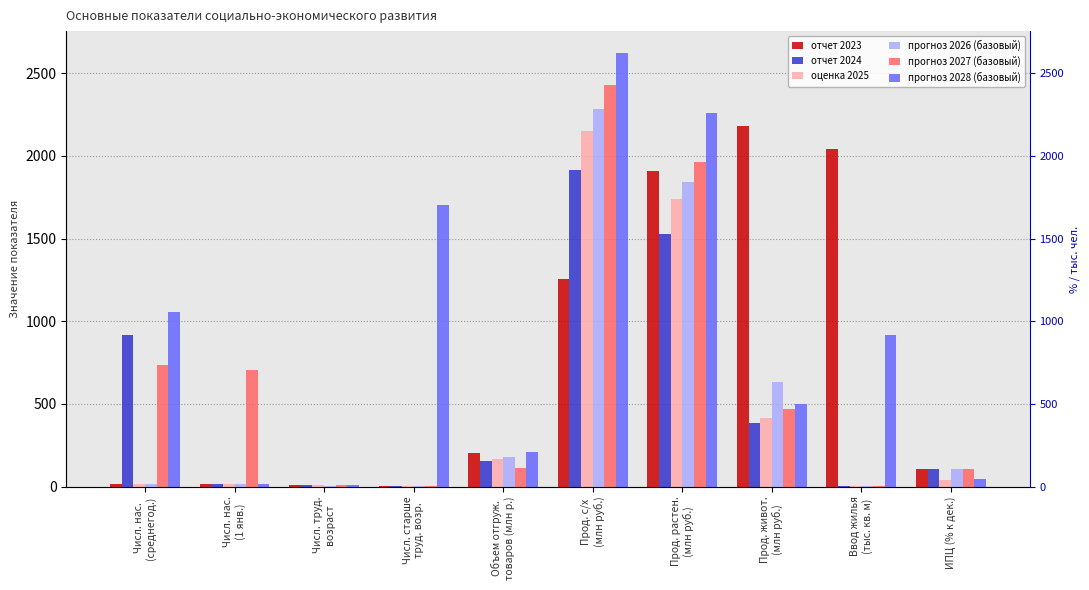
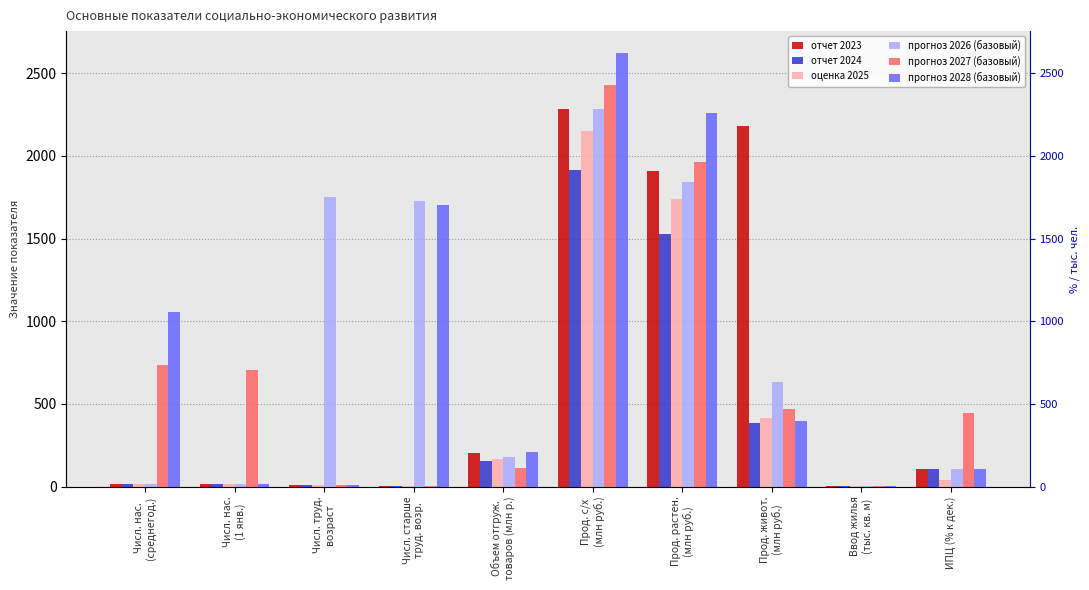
отчет 2024, Числ. нас. (среднегод.): 920 -> 20
прогноз 2026 (базовый), Числ. труд. возраст: 0 -> 1750
прогноз 2026 (базовый), Числ. старше труд. возр.: 0 -> 1730
отчет 2023, Прод. с/х (млн руб.): 1260 -> 2280
прогноз 2028 (базовый), Прод. живот. (млн руб.): 500 -> 400
отчет 2023, Ввод жилья (тыс. кв. м): 2040 -> 0
прогноз 2028 (базовый), Ввод жилья (тыс. кв. м): 920 -> 0
прогноз 2027 (базовый), ИПЦ (% к дек.): 100 -> 450
прогноз 2028 (базовый), ИПЦ (% к дек.): 50 -> 100
